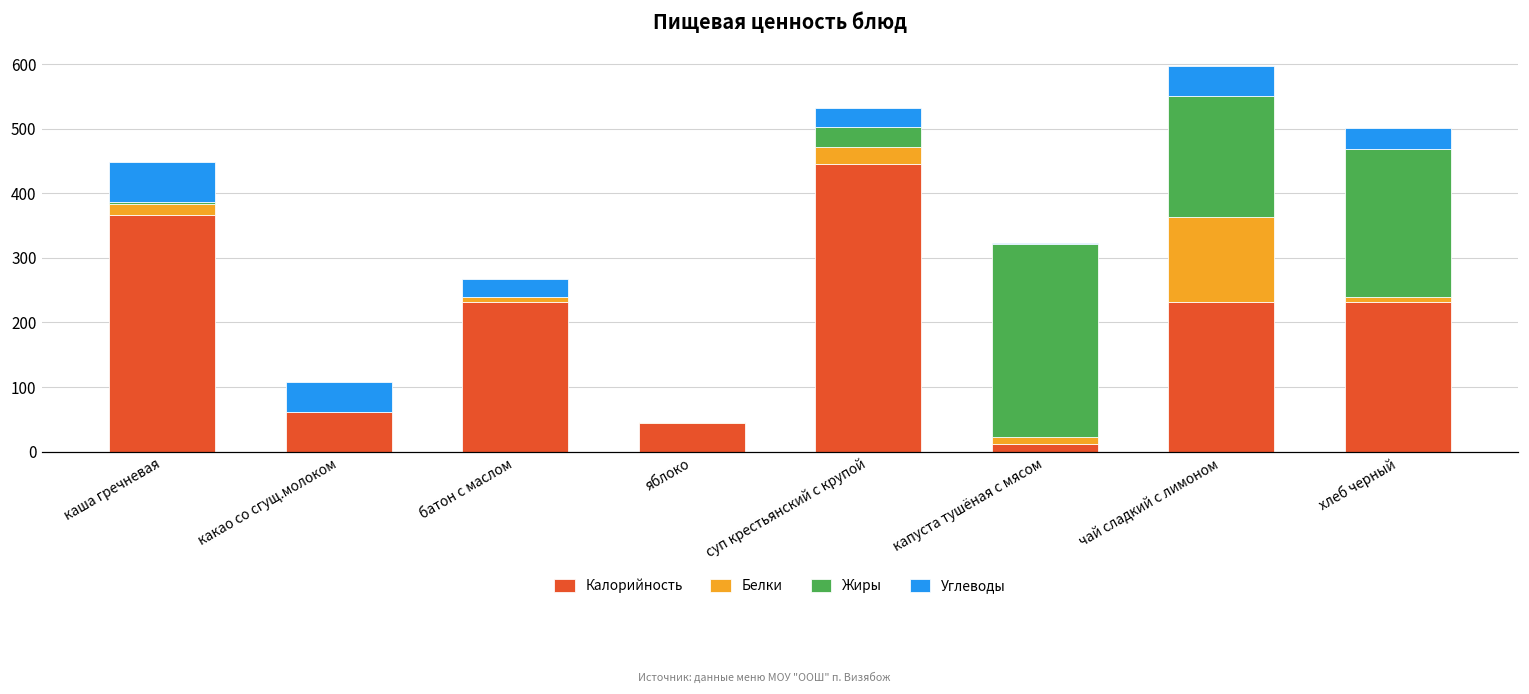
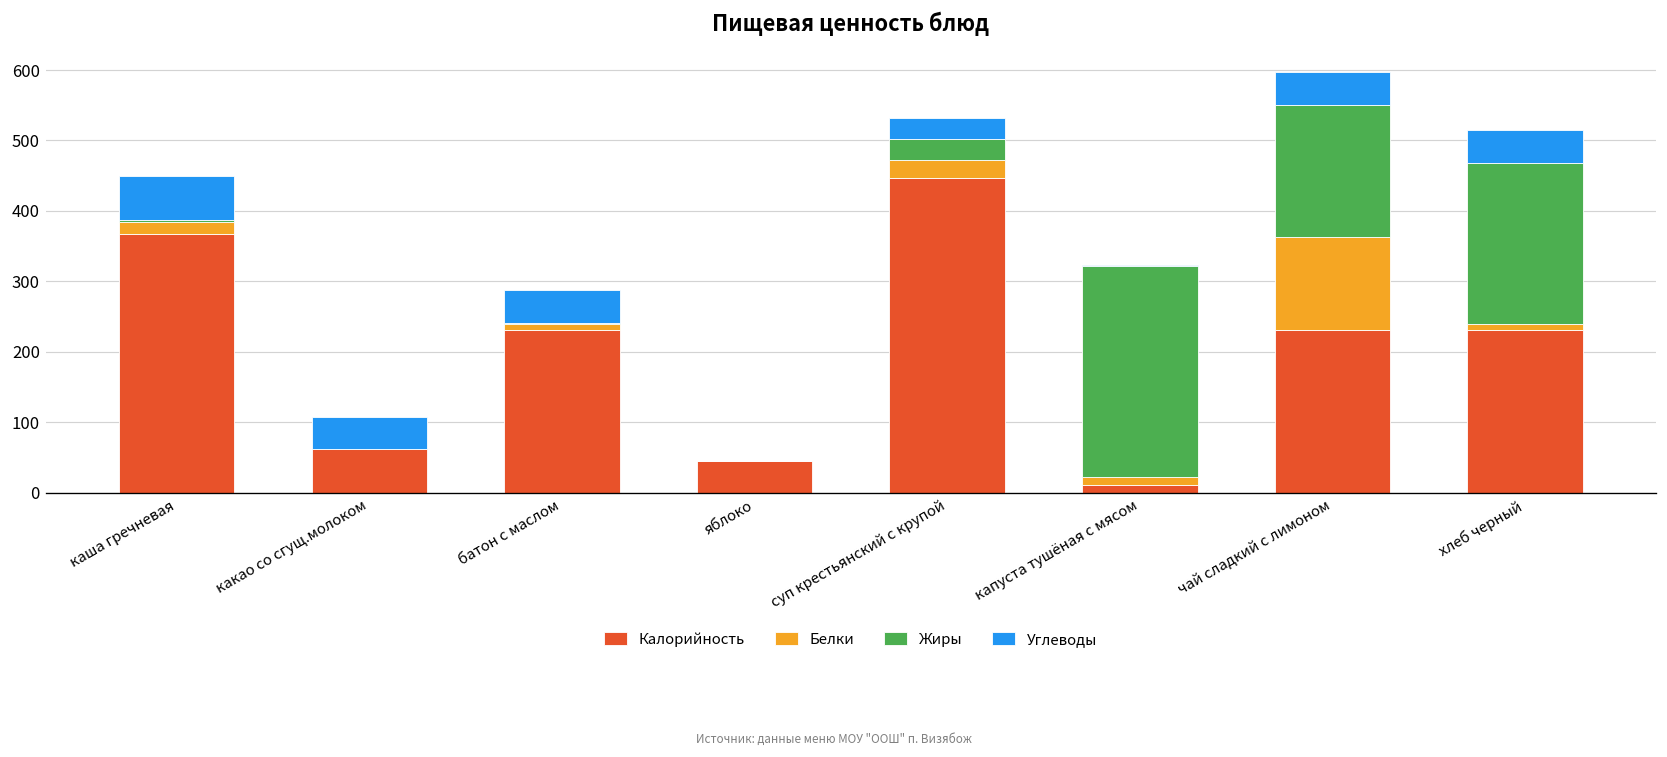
Углеводы, батон с маслом: 30 -> 50
Углеводы, хлеб черный: 30 -> 50
